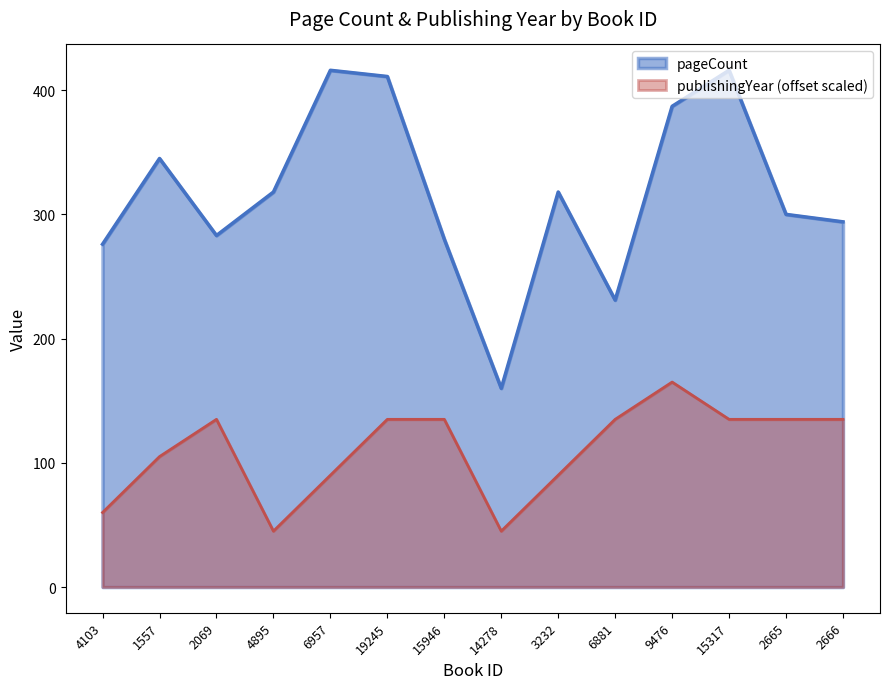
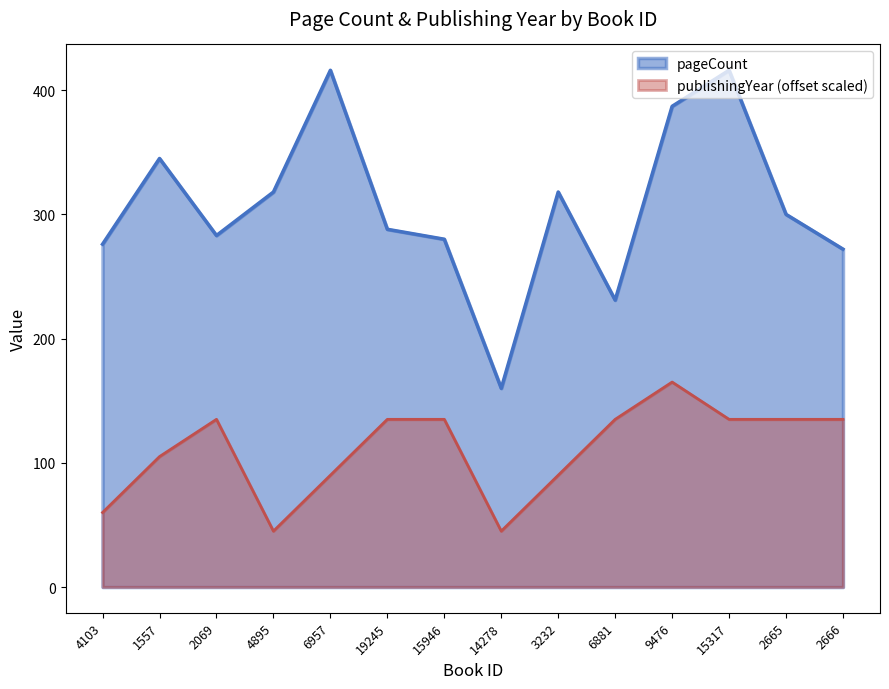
pageCount, 19245: 411 -> 288
pageCount, 2666: 294 -> 272
